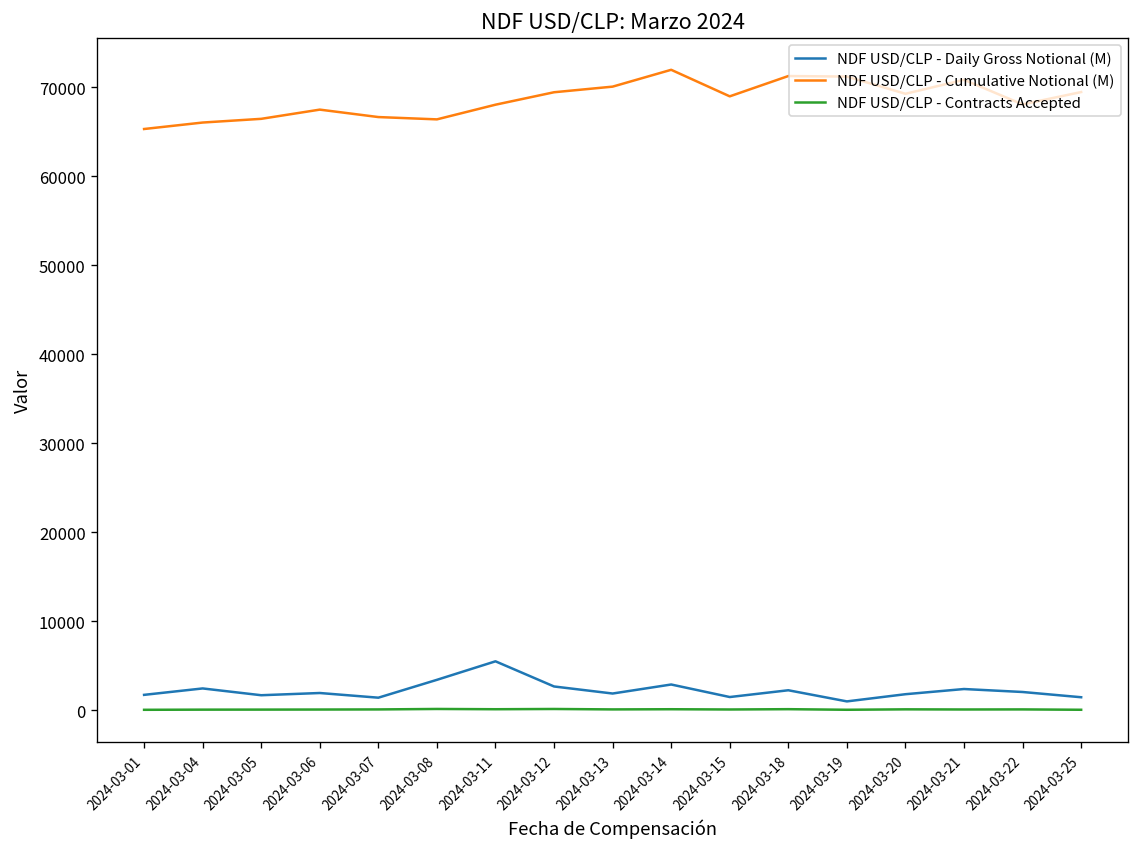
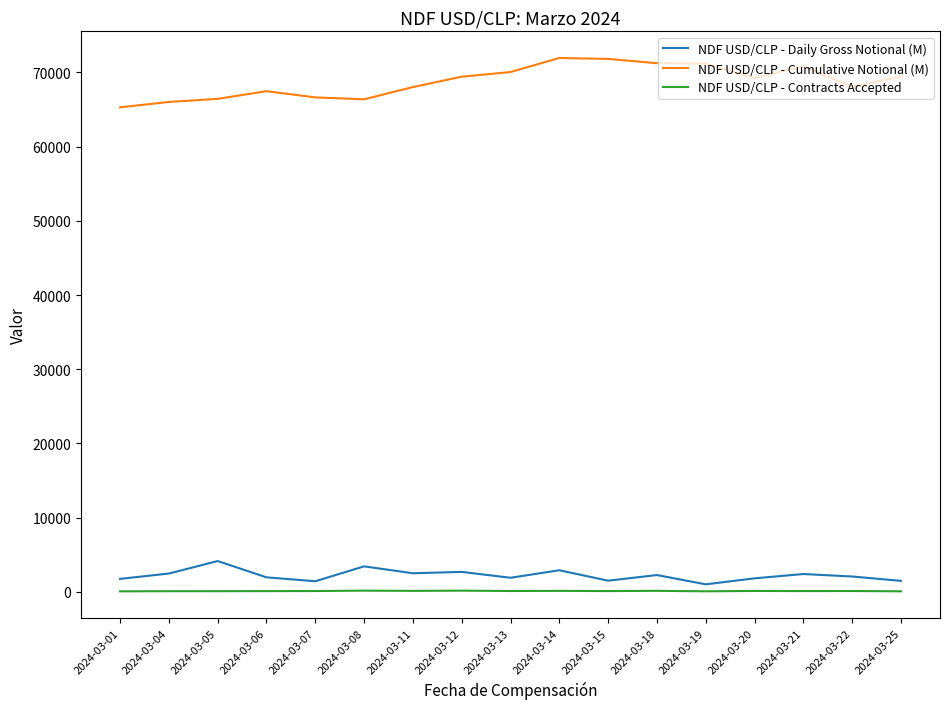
NDF USD/CLP - Daily Gross Notional (M), 2024-03-05: 2000 -> 4000
NDF USD/CLP - Daily Gross Notional (M), 2024-03-11: 6000 -> 3000
NDF USD/CLP - Cumulative Notional (M), 2024-03-15: 69000 -> 72000
